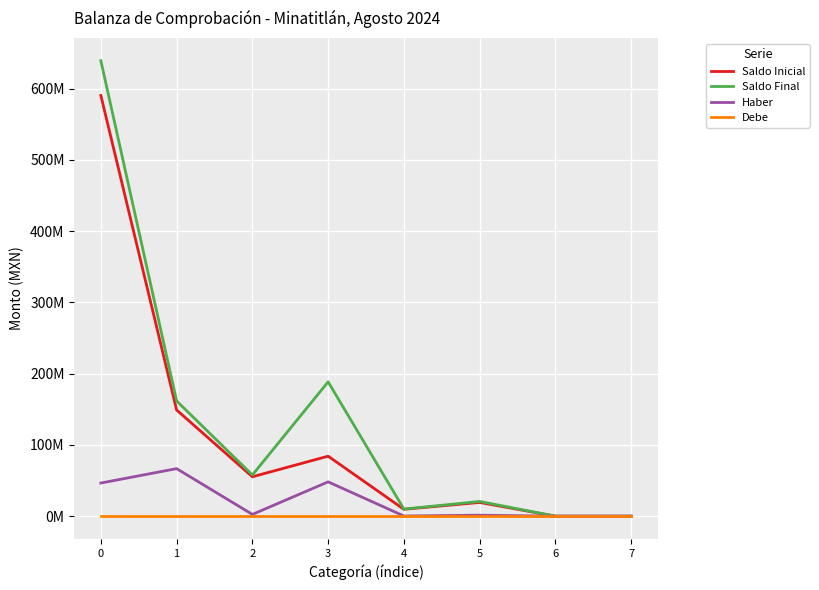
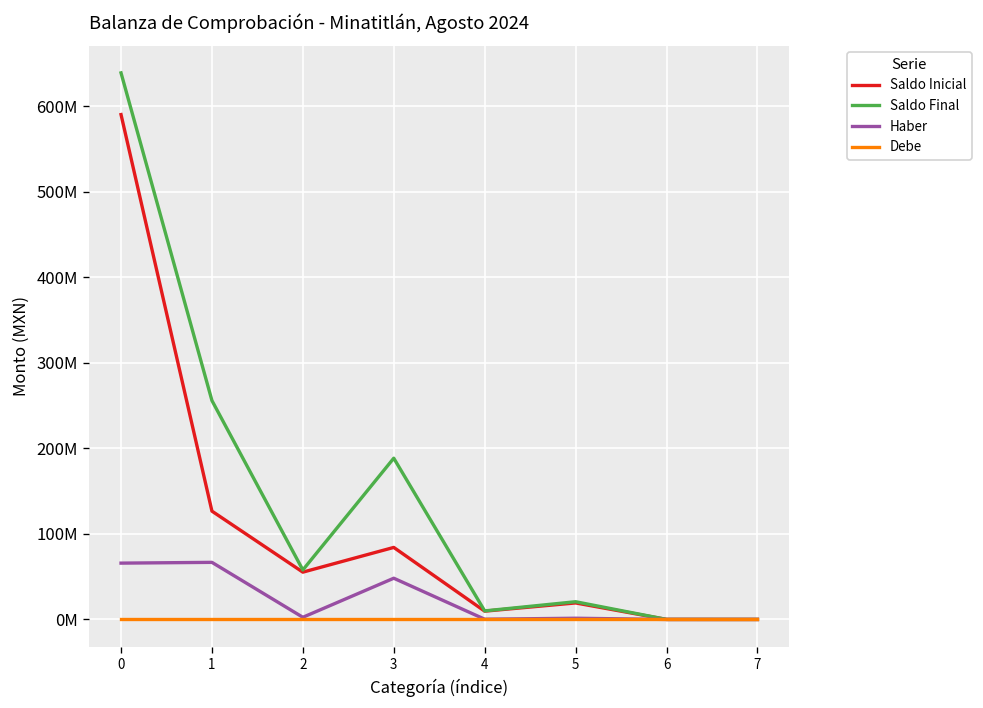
Haber, 0: 50000000 -> 70000000
Saldo Inicial, 1: 150000000 -> 130000000
Saldo Final, 1: 160000000 -> 260000000
